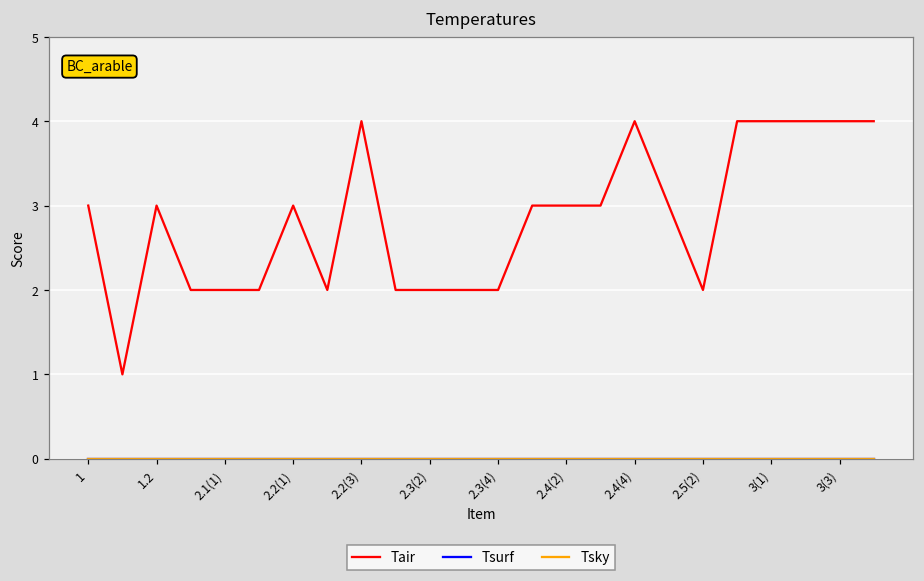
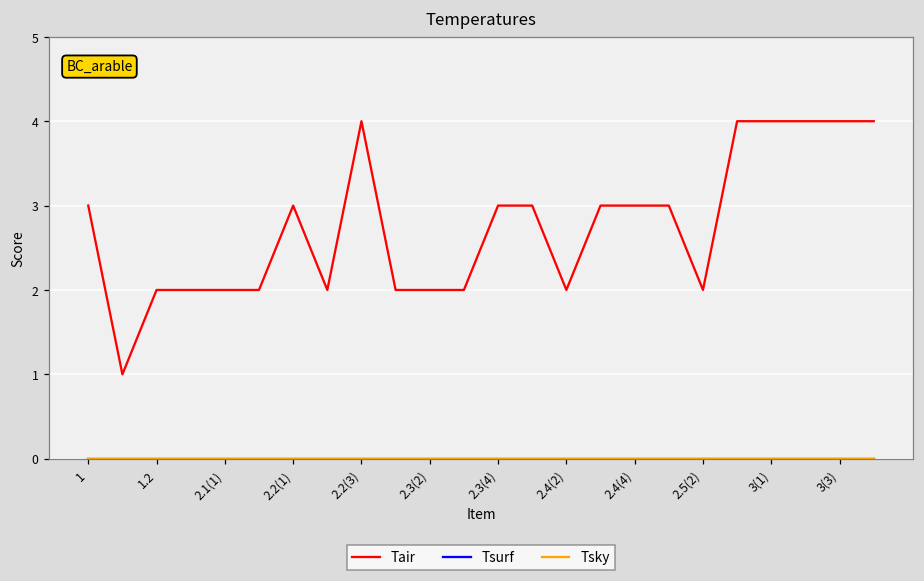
Tair, 1.2: 3 -> 2
Tair, 2.3(4): 2 -> 3
Tair, 2.4(2): 3 -> 2
Tair, 2.4(4): 4 -> 3
